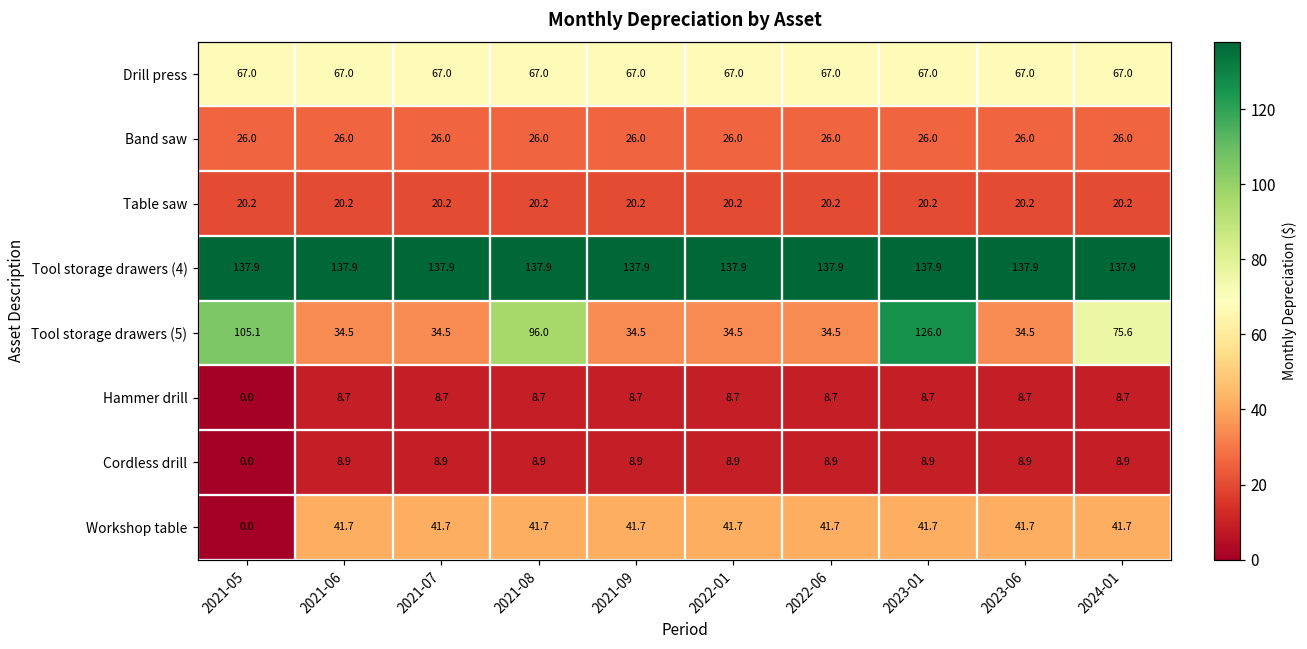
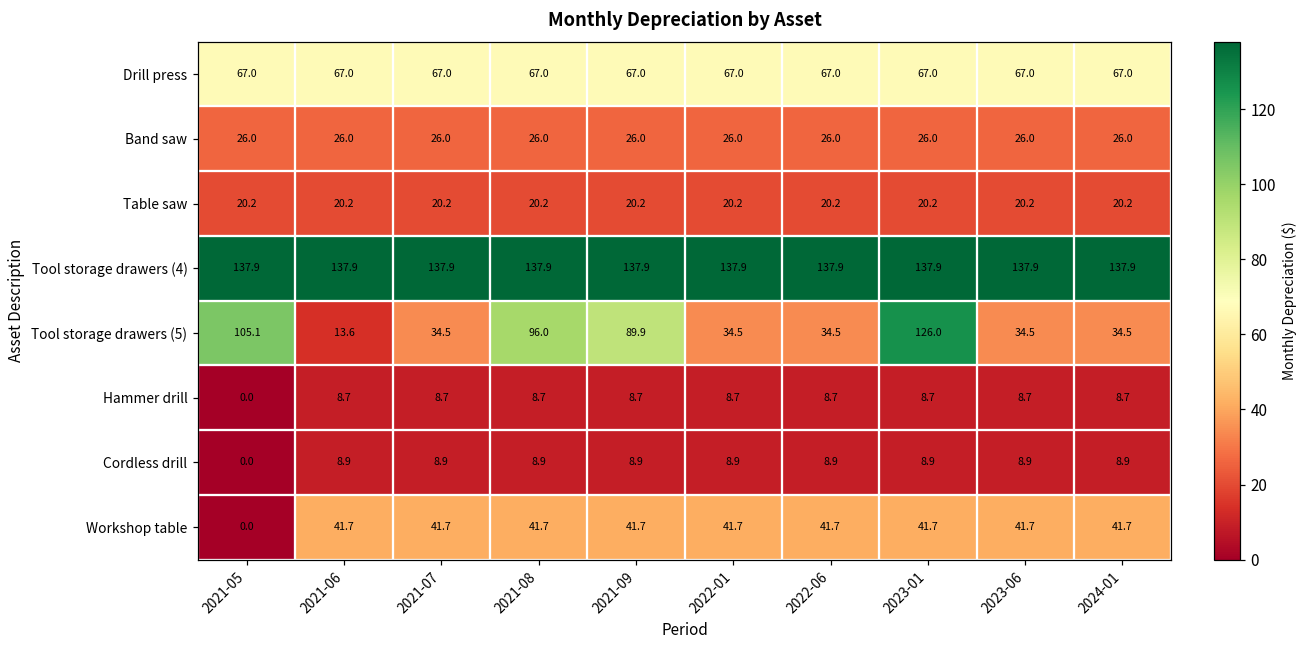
Tool storage drawers (5), 2021-06: 34.5 -> 13.6
Tool storage drawers (5), 2021-09: 34.5 -> 89.9
Tool storage drawers (5), 2024-01: 75.6 -> 34.5
